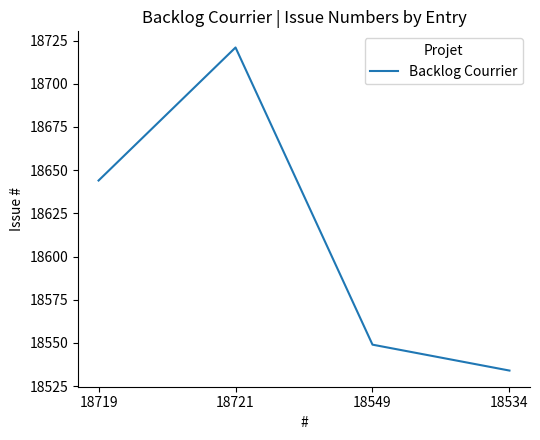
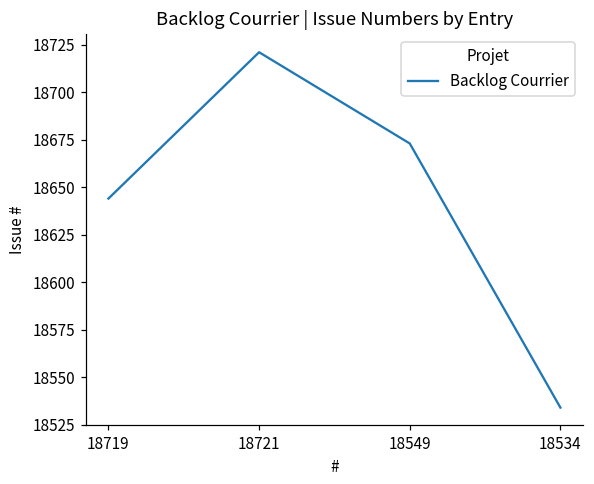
18549: 18549 -> 18673
